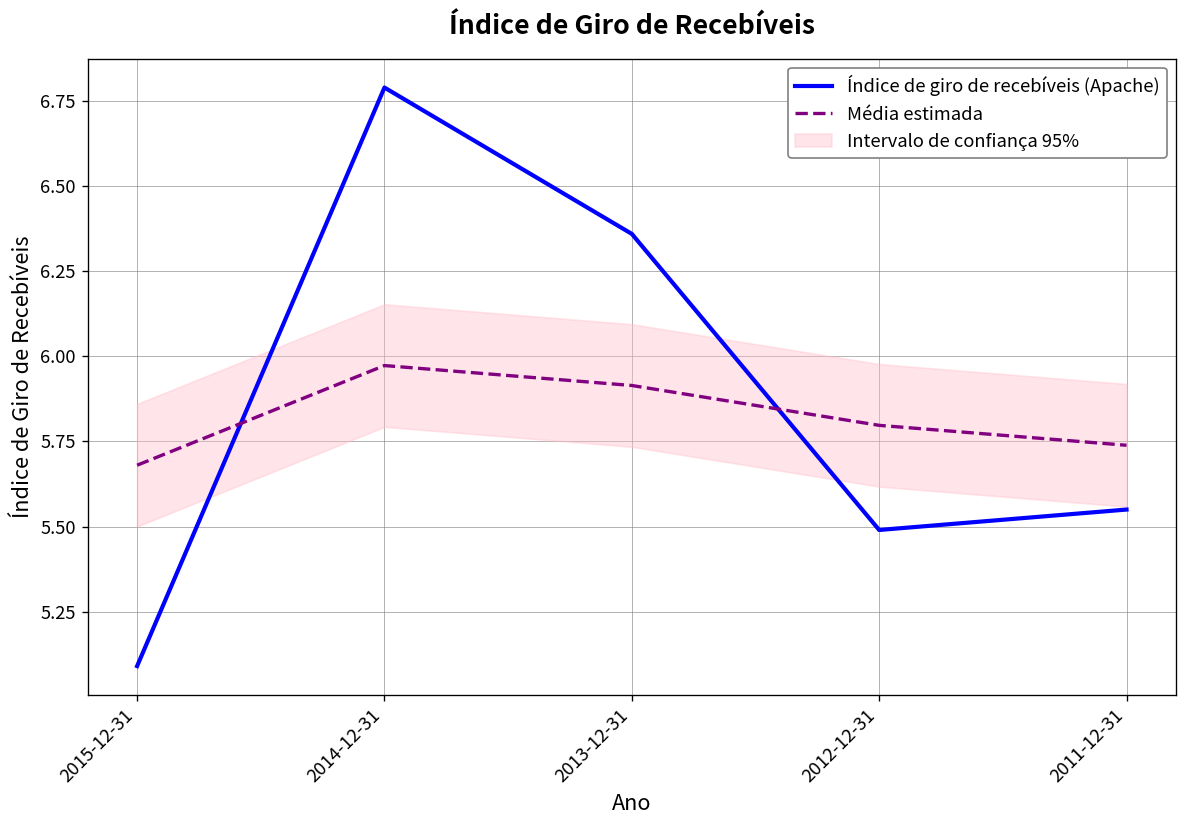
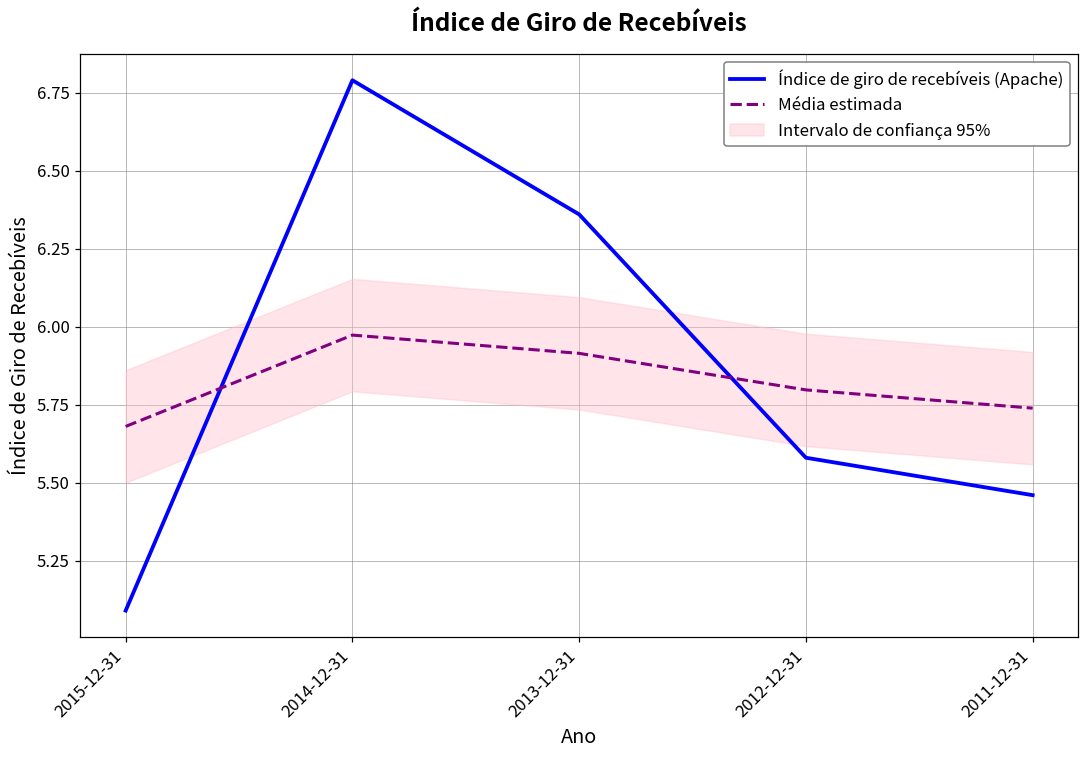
Índice de giro de recebíveis (Apache), 2012-12-31: 5.49 -> 5.58
Índice de giro de recebíveis (Apache), 2011-12-31: 5.55 -> 5.46
